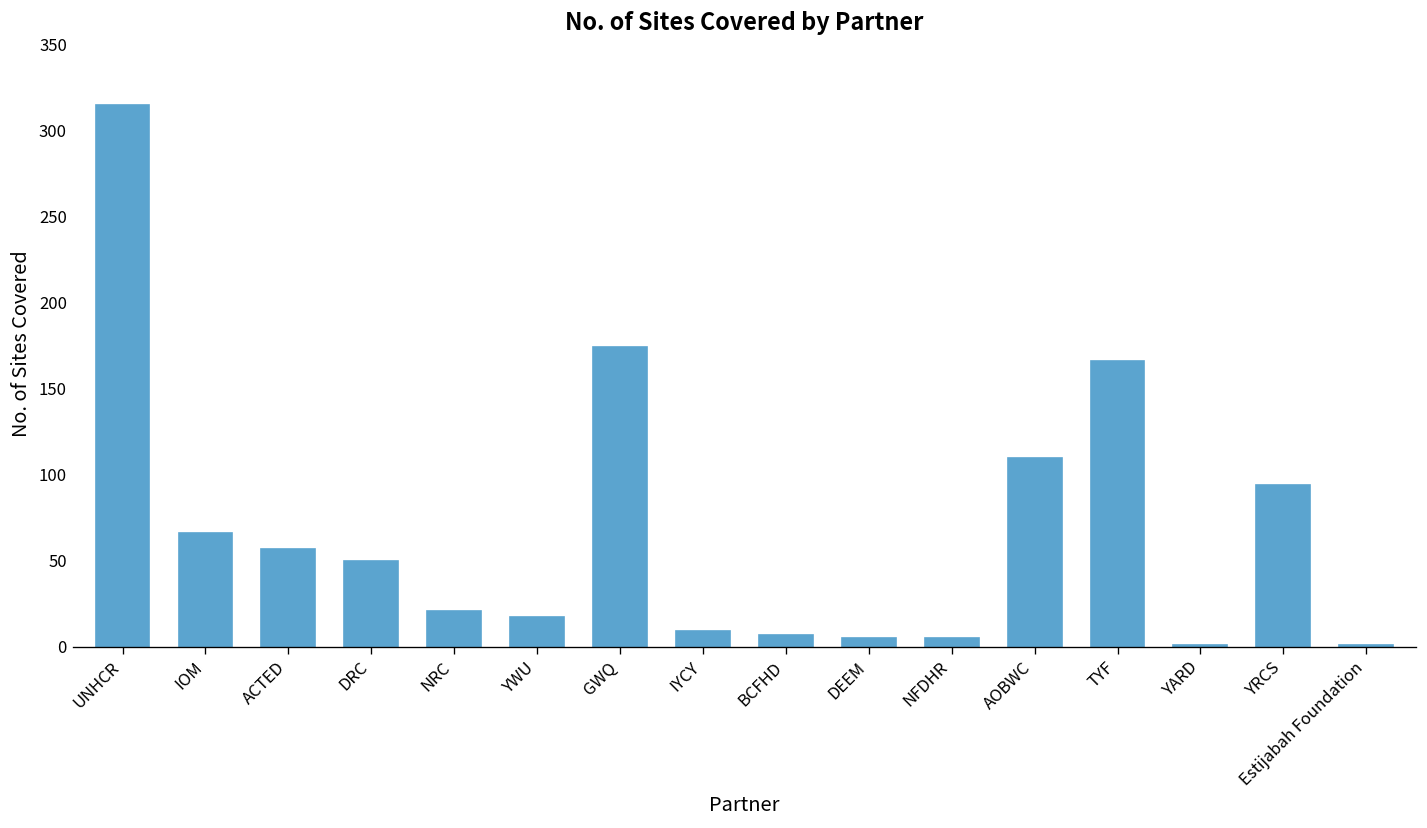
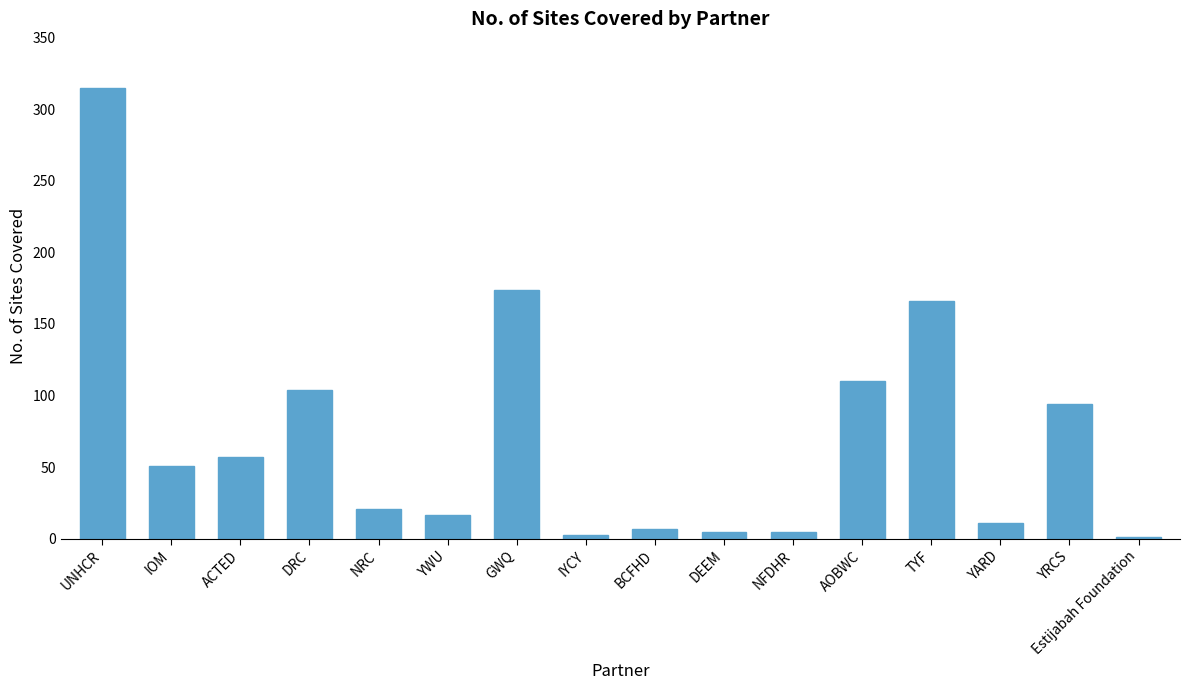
IOM: 66 -> 51
DRC: 50 -> 104
IYCY: 9 -> 3
YARD: 1 -> 11
